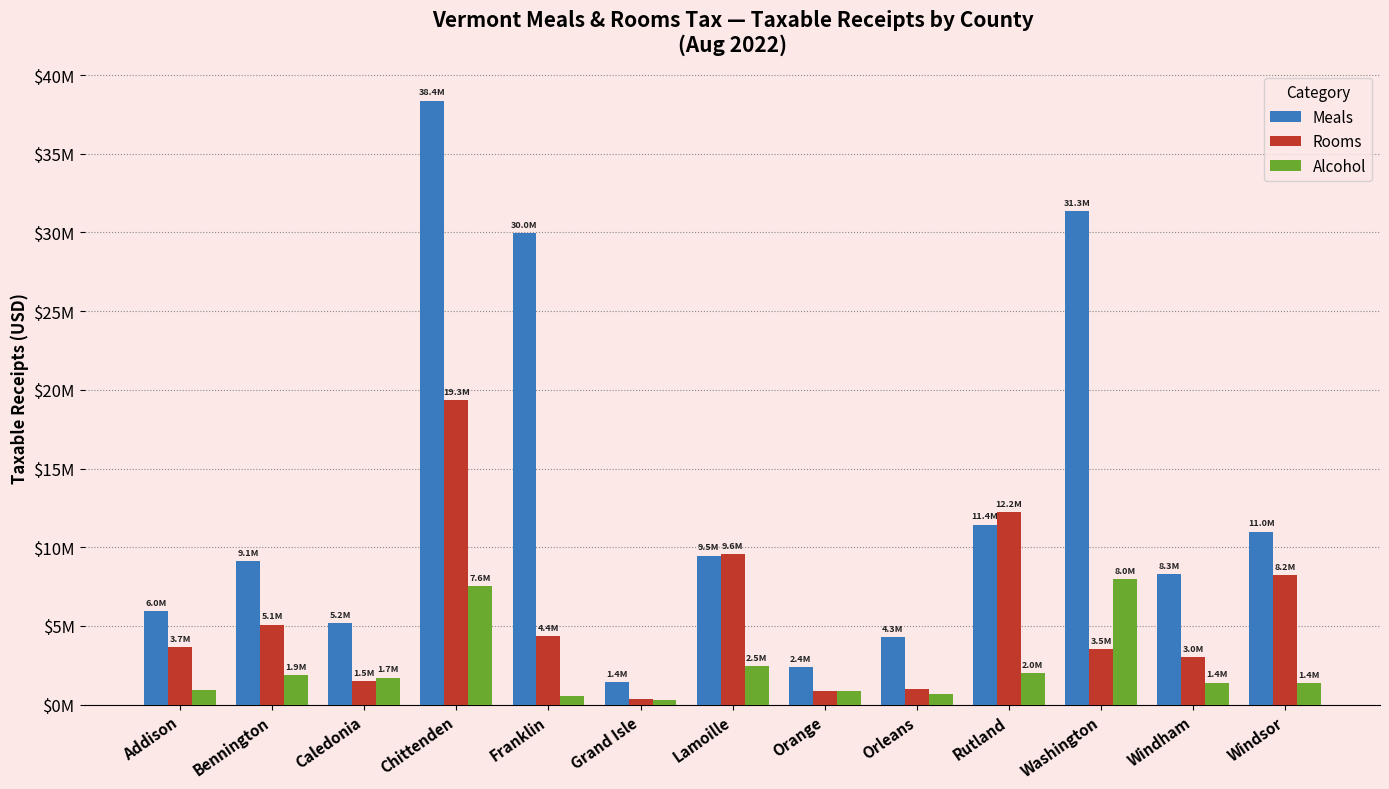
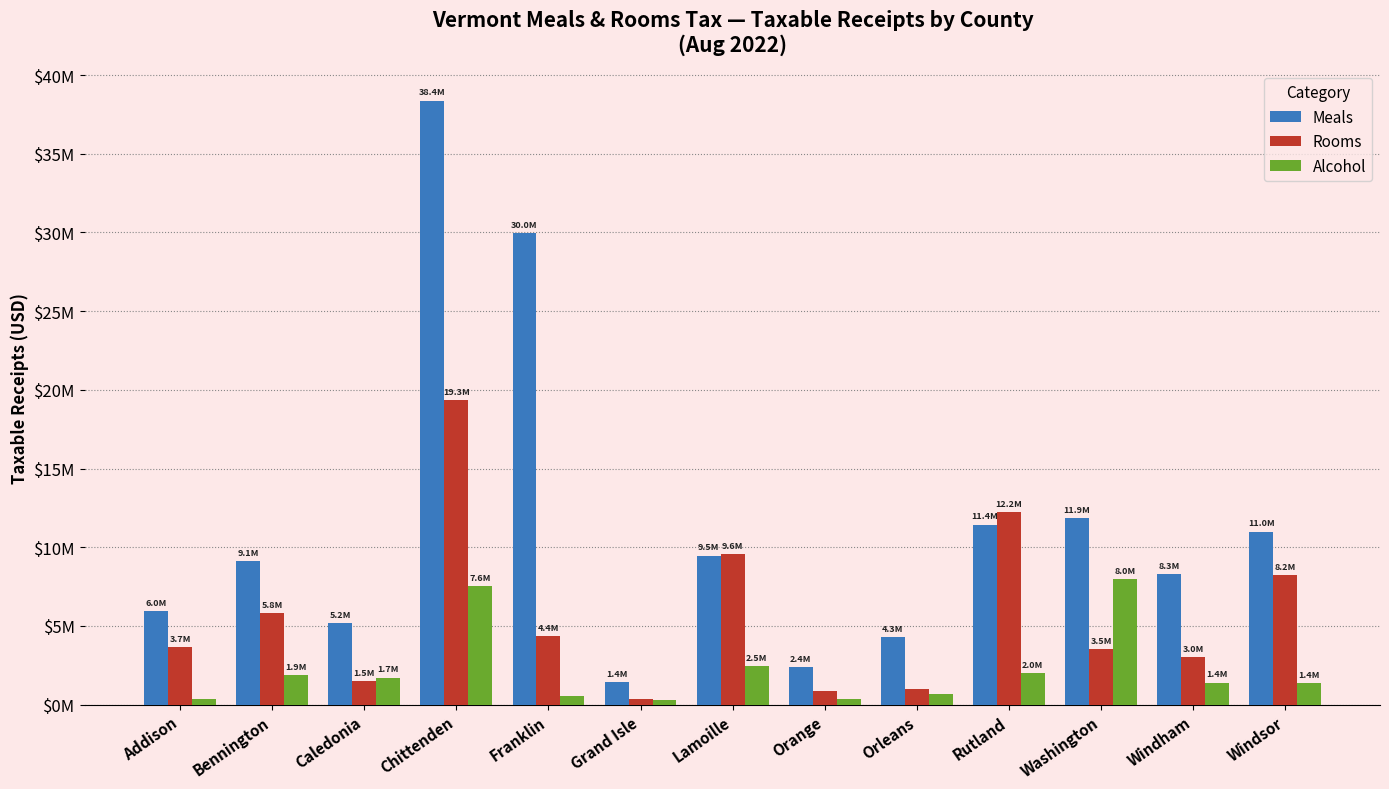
Alcohol, Addison: $1000000 -> $300000
Rooms, Bennington: 5.1M -> 5.8M
Alcohol, Orange: $800000 -> $300000
Meals, Washington: 31.3M -> 11.9M
